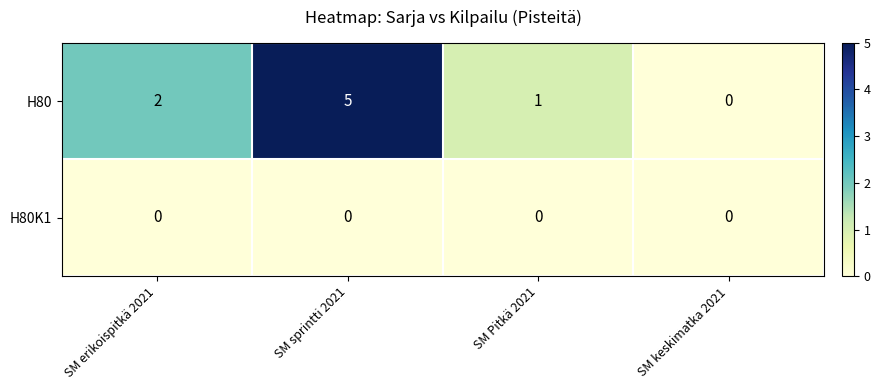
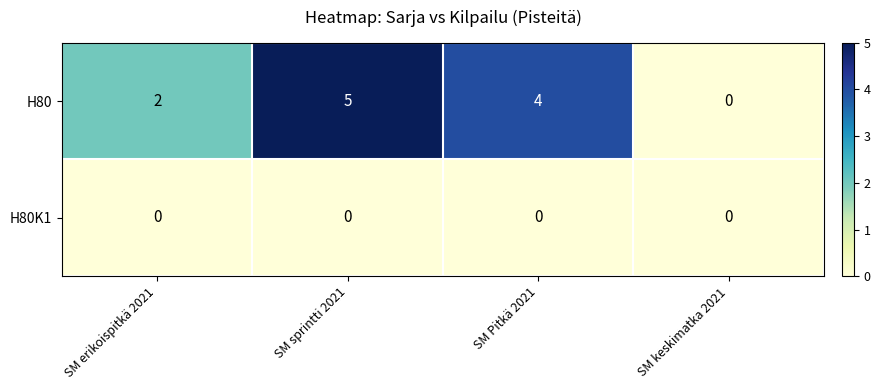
H80, SM Pitkä 2021: 1 -> 4
